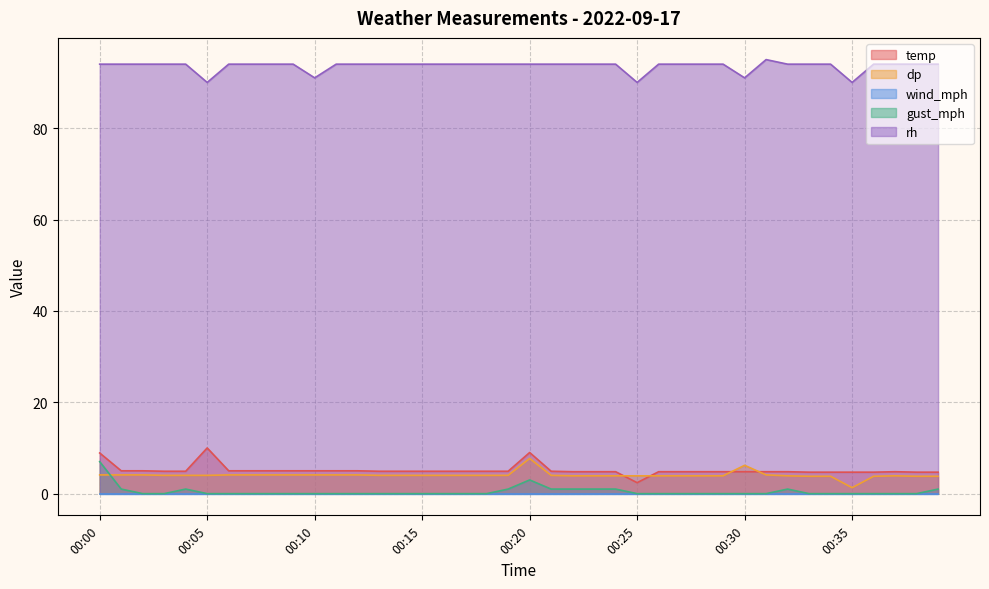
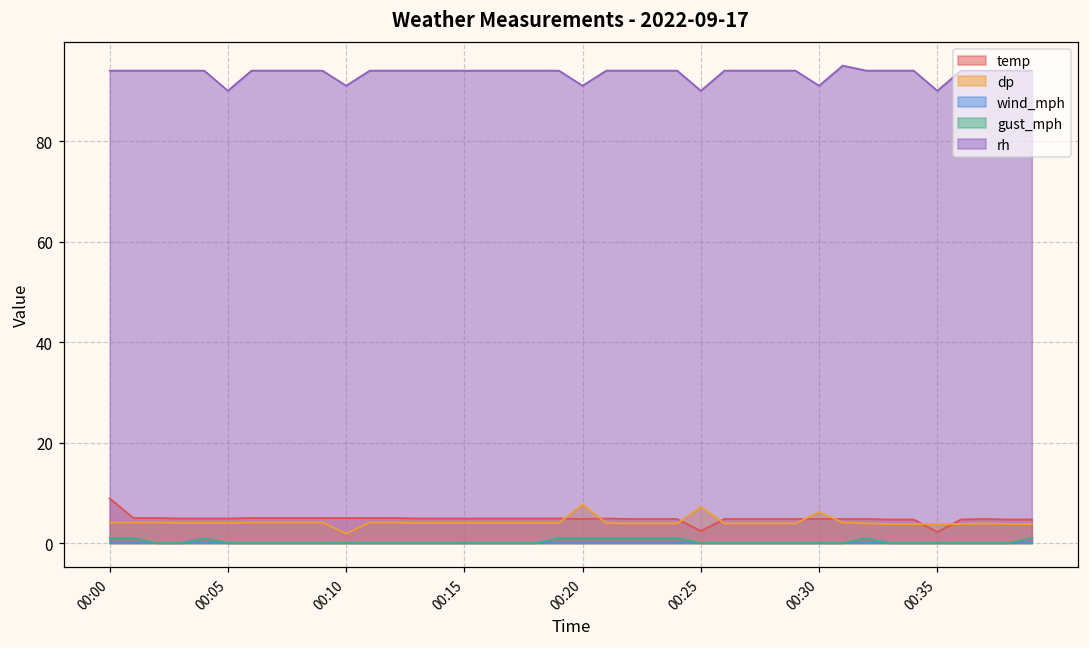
gust_mph, 00:00: 7 -> 1
temp, 00:05: 10 -> 5
dp, 00:10: 4 -> 2
temp, 00:20: 9 -> 5
gust_mph, 00:20: 3 -> 1
rh, 00:20: 94 -> 91
dp, 00:25: 4 -> 7
temp, 00:35: 5 -> 2
dp, 00:35: 1 -> 4
